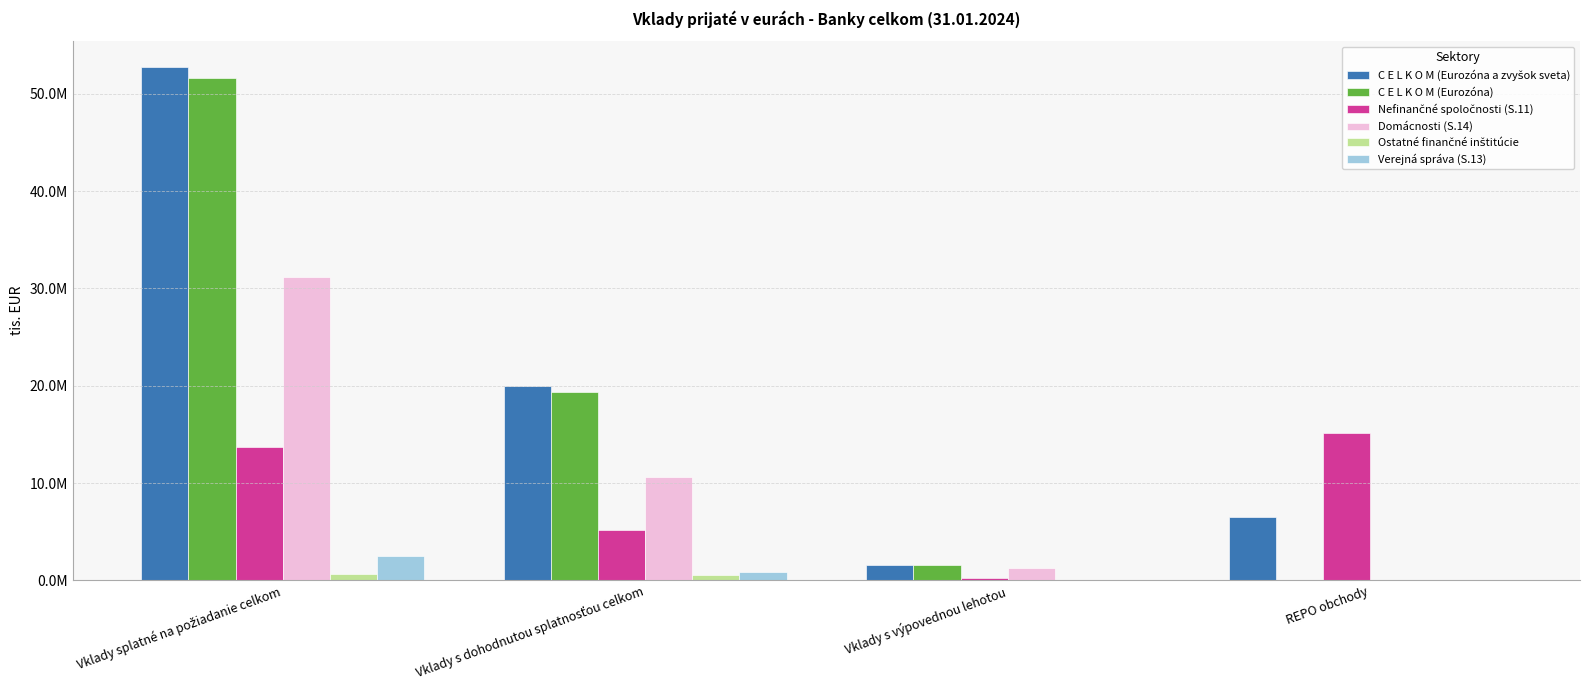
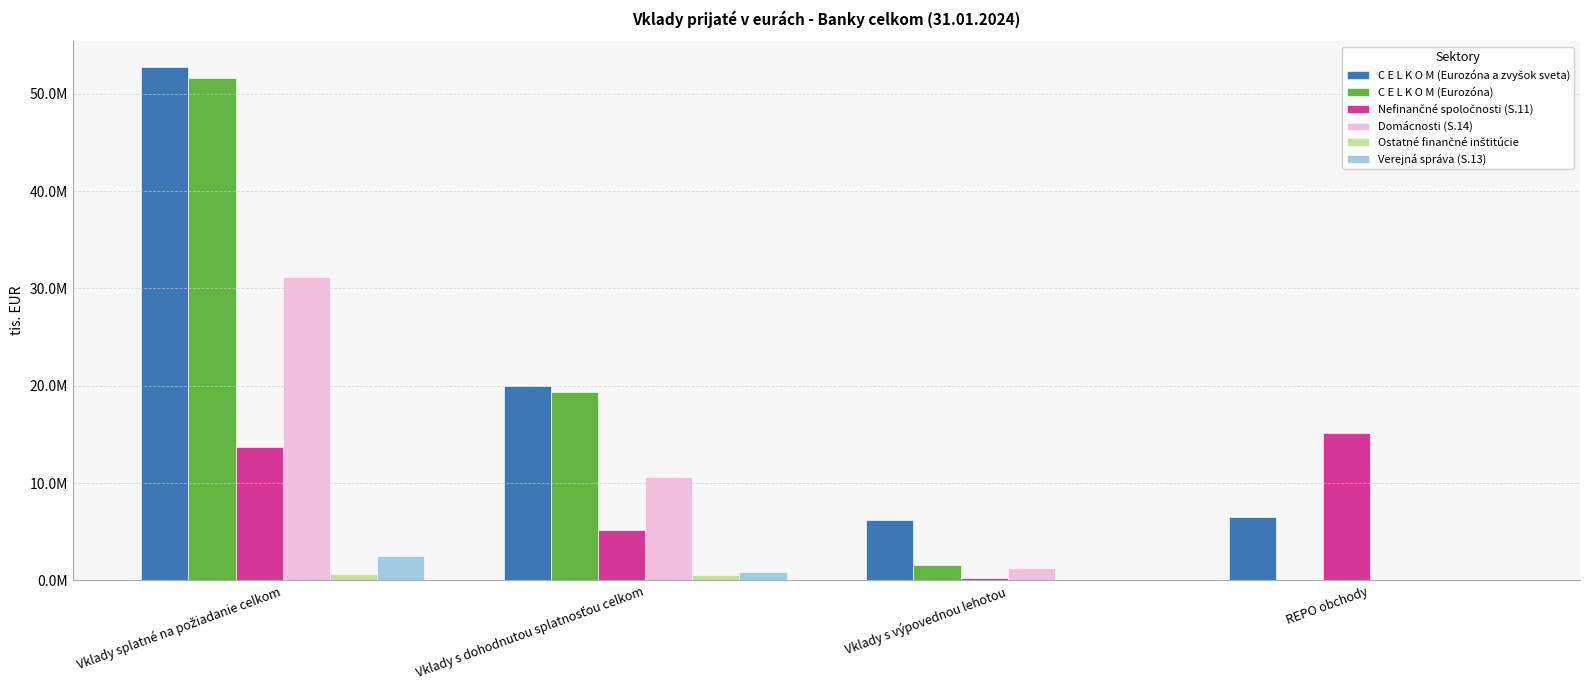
C E L K O M (Eurozóna a zvyšok sveta), Vklady s výpovednou lehotou: 2000000 -> 6000000
